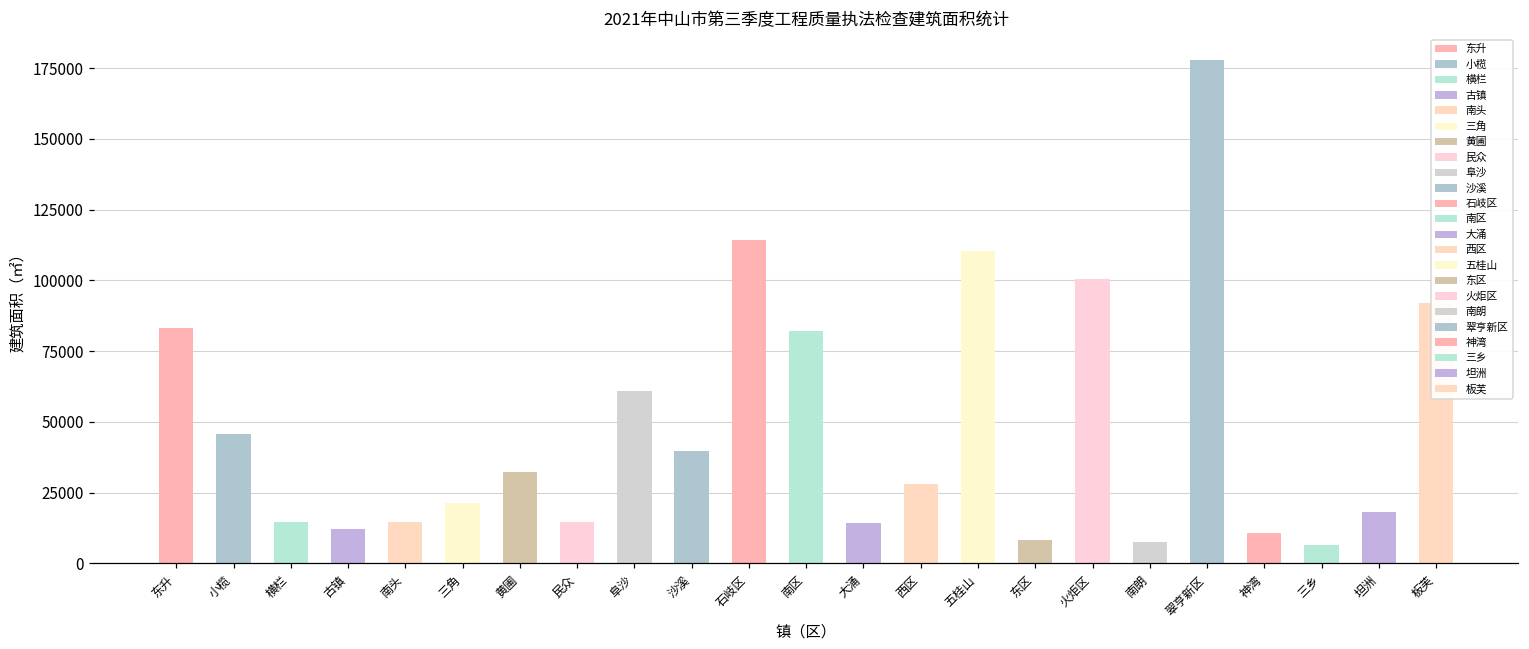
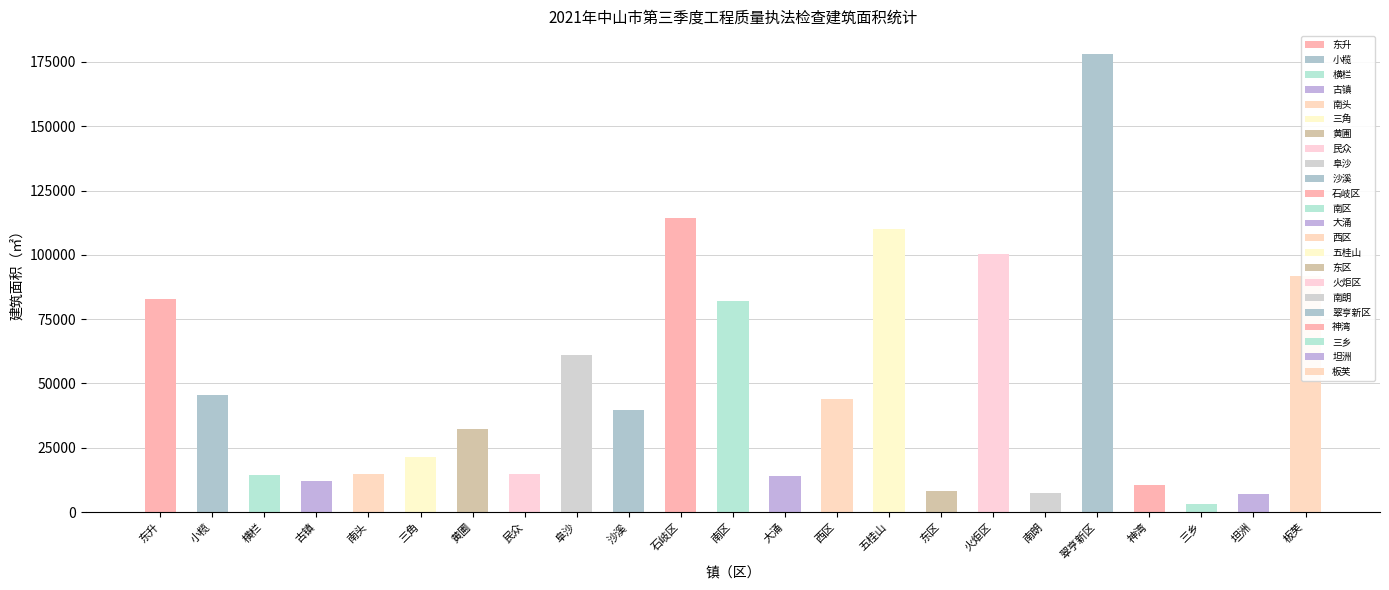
西区: 28000 -> 44000
三乡: 6000 -> 3000
坦洲: 18000 -> 7000
